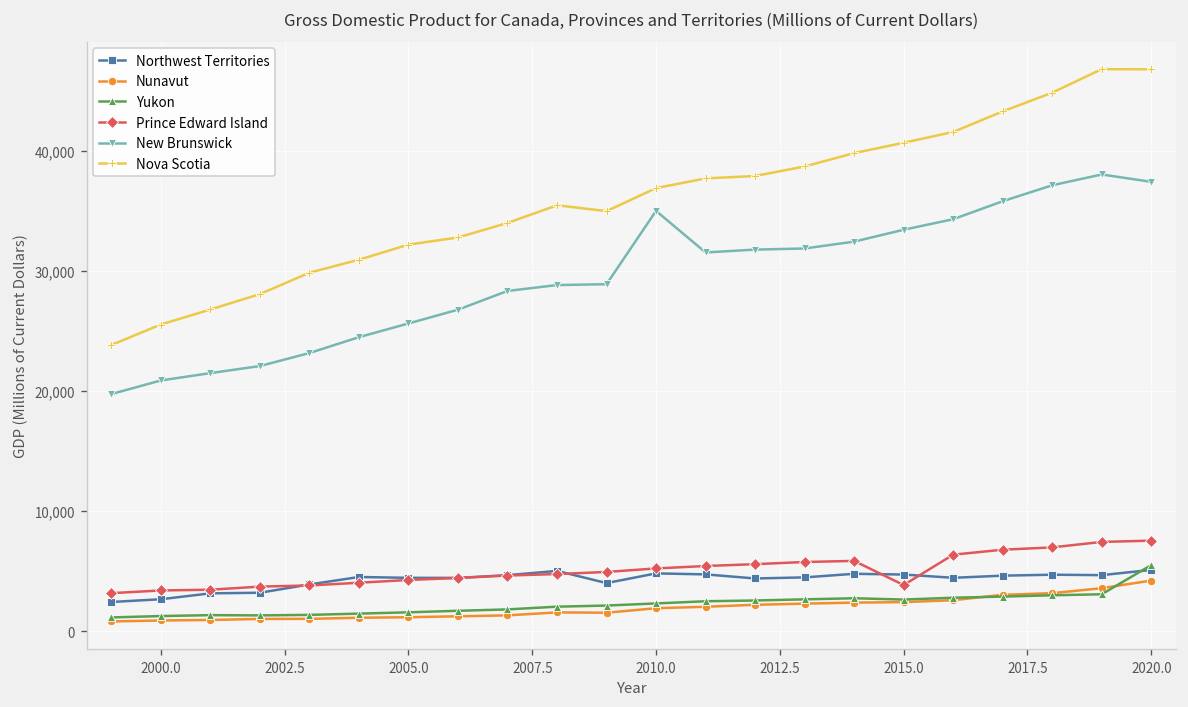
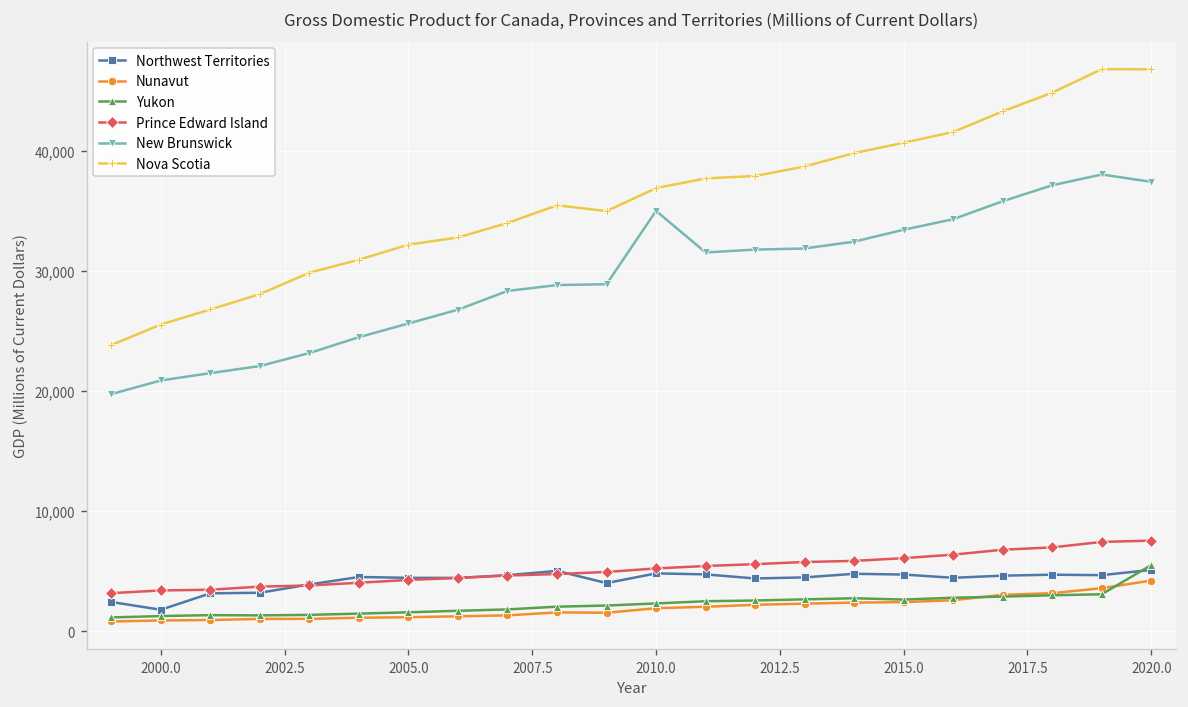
Northwest Territories, 2000.0: 3,000 -> 2,000
Prince Edward Island, 2015.0: 4,000 -> 6,000
